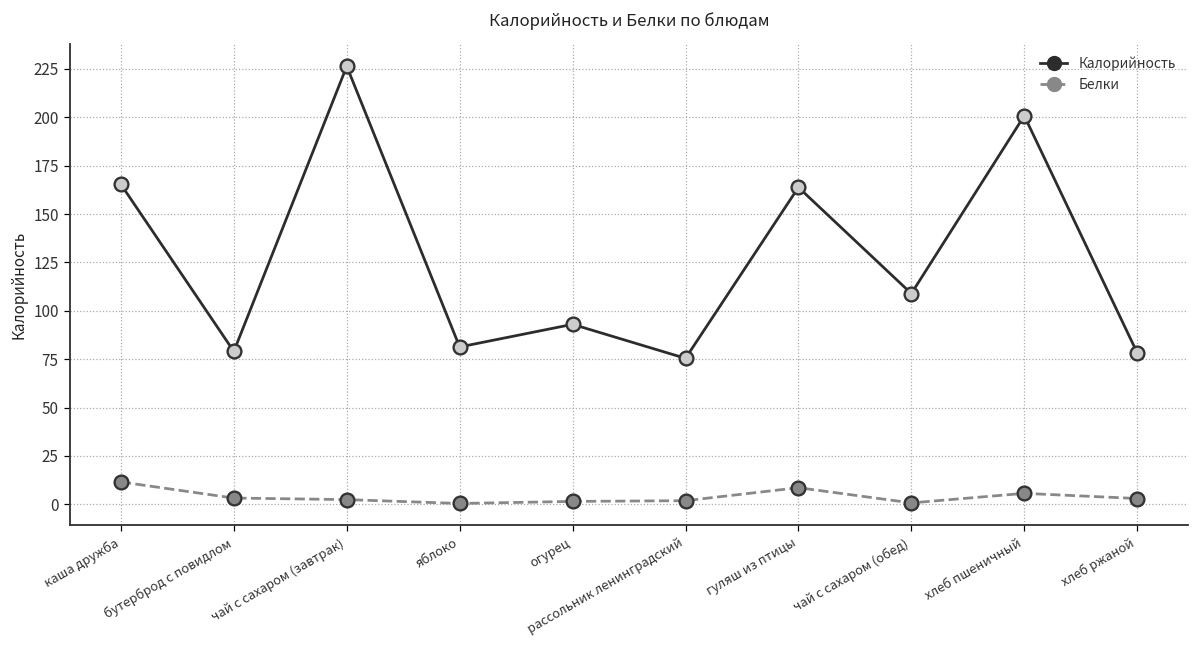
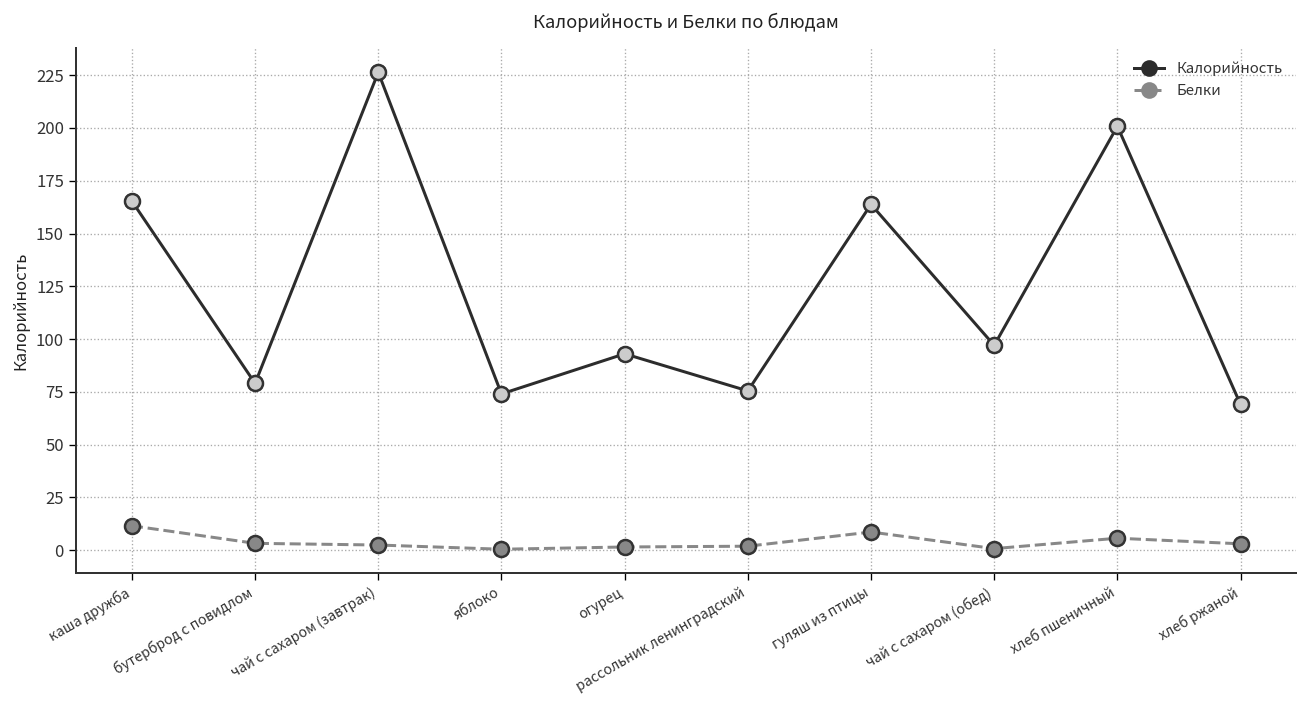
Калорийность, яблоко: 81 -> 74
Калорийность, чай с сахаром (обед): 109 -> 97
Калорийность, хлеб ржаной: 78 -> 69
